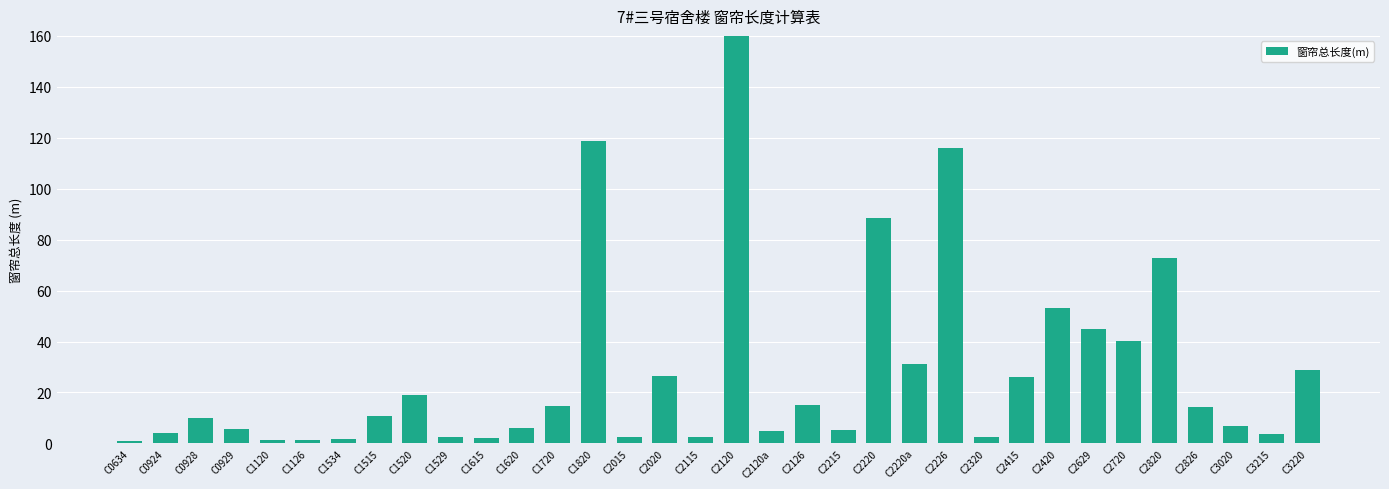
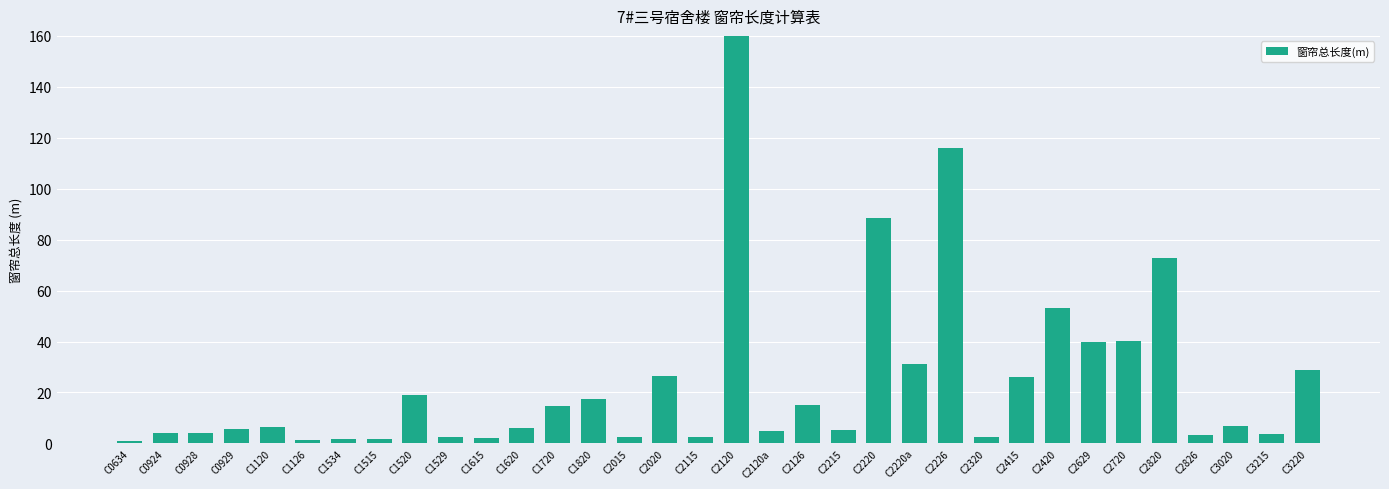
C0928: 10 -> 4
C1120: 2 -> 6
C1515: 11 -> 2
C1820: 119 -> 18
C2629: 45 -> 40
C2826: 14 -> 3
